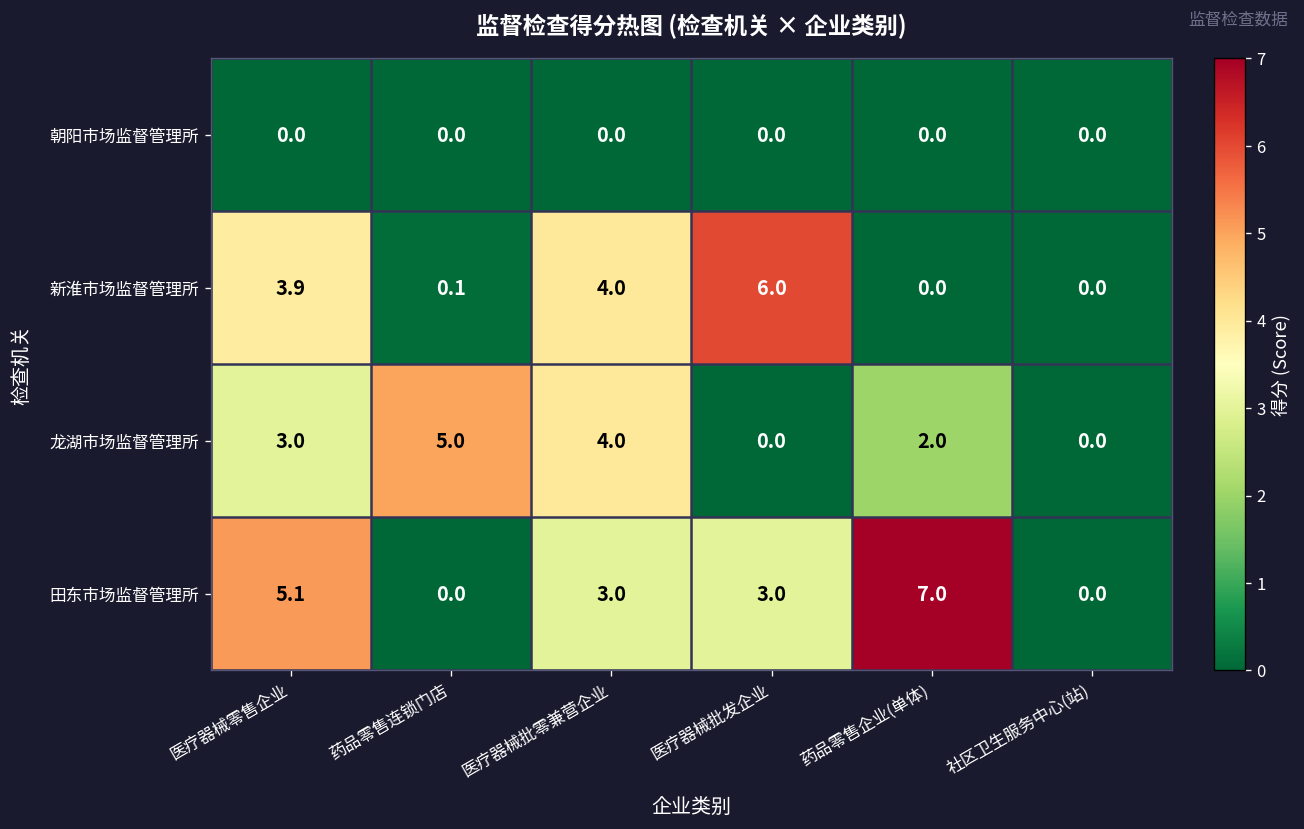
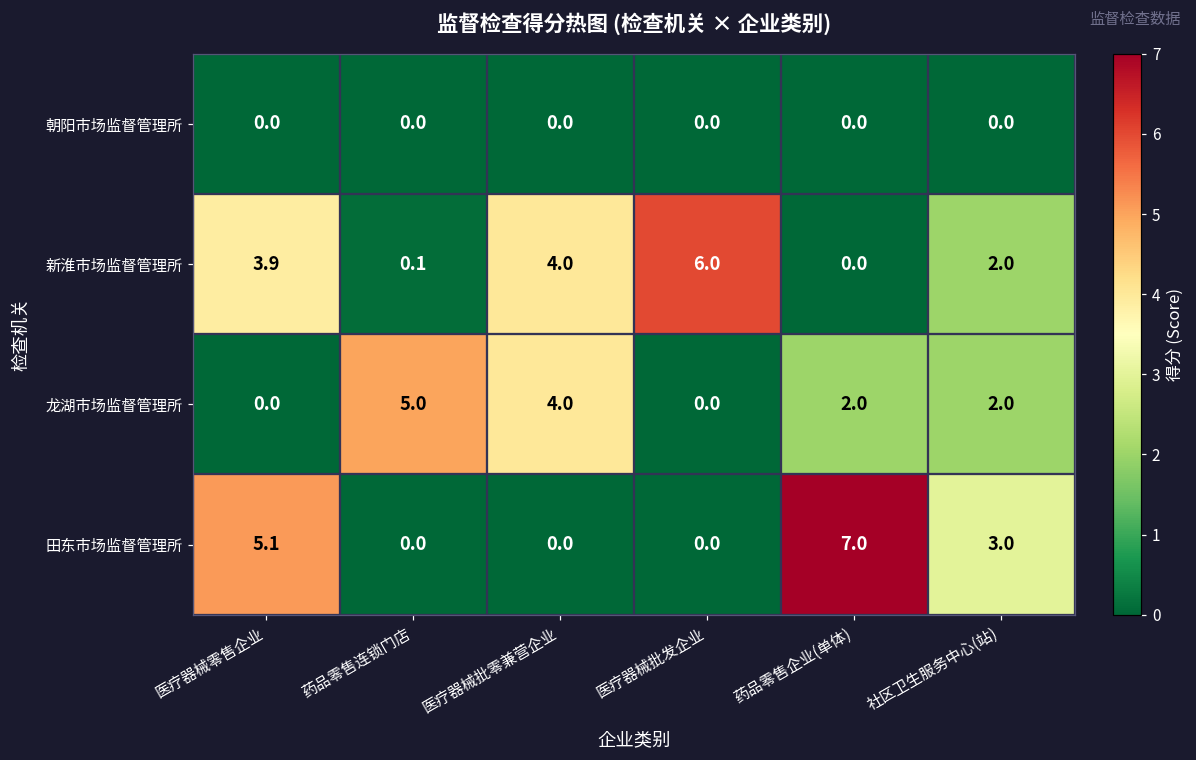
新淮市场监督管理所, 社区卫生服务中心(站): 0.0 -> 2.0
龙湖市场监督管理所, 医疗器械零售企业: 3.0 -> 0.0
龙湖市场监督管理所, 社区卫生服务中心(站): 0.0 -> 2.0
田东市场监督管理所, 医疗器械批零兼营企业: 3.0 -> 0.0
田东市场监督管理所, 医疗器械批发企业: 3.0 -> 0.0
田东市场监督管理所, 社区卫生服务中心(站): 0.0 -> 3.0
